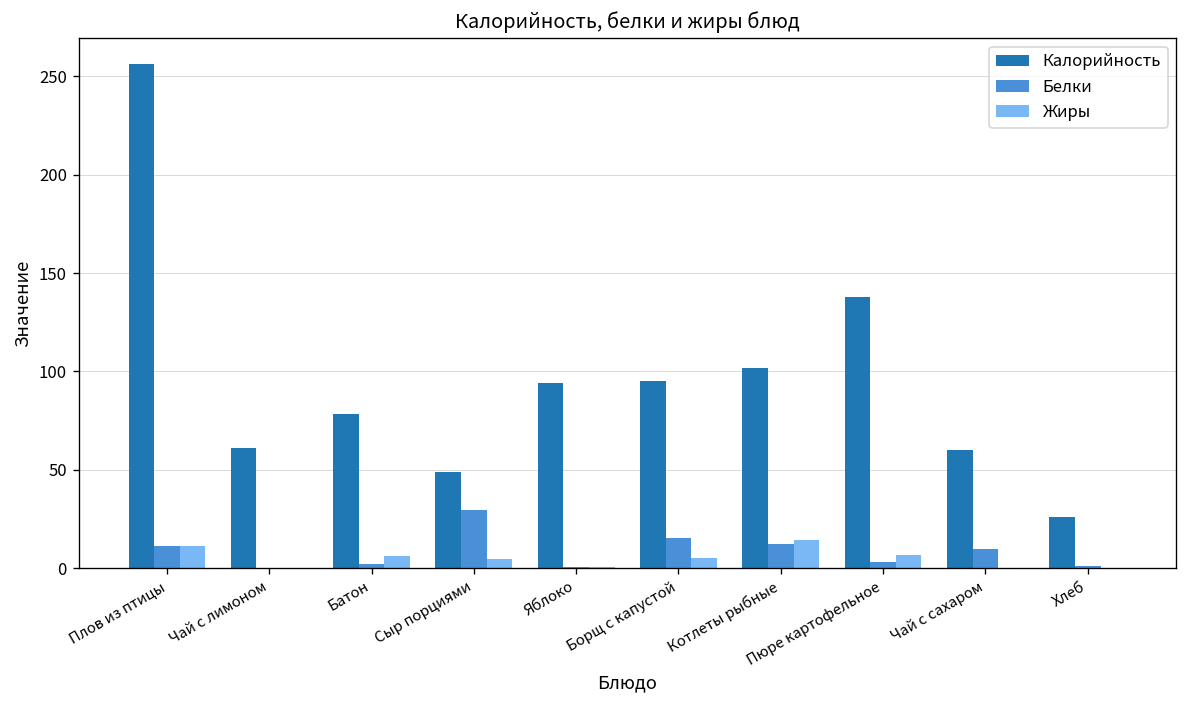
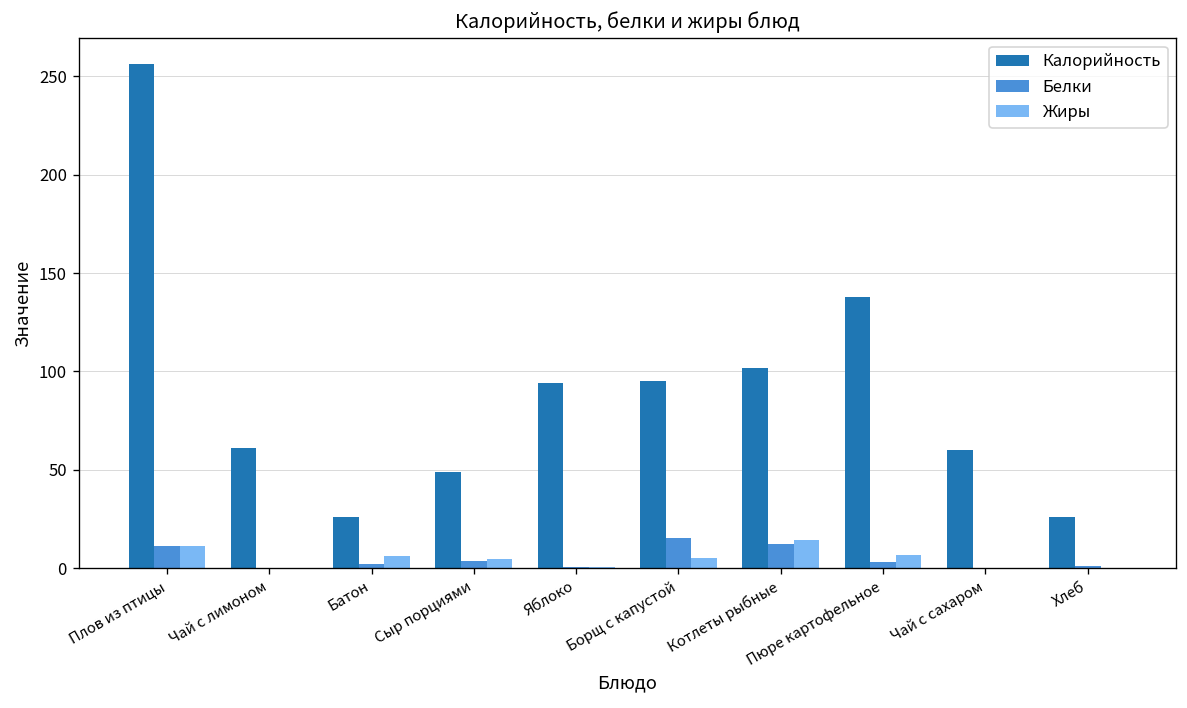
Калорийность, Батон: 79 -> 26
Белки, Сыр порциями: 30 -> 3
Белки, Чай с сахаром: 10 -> 0
